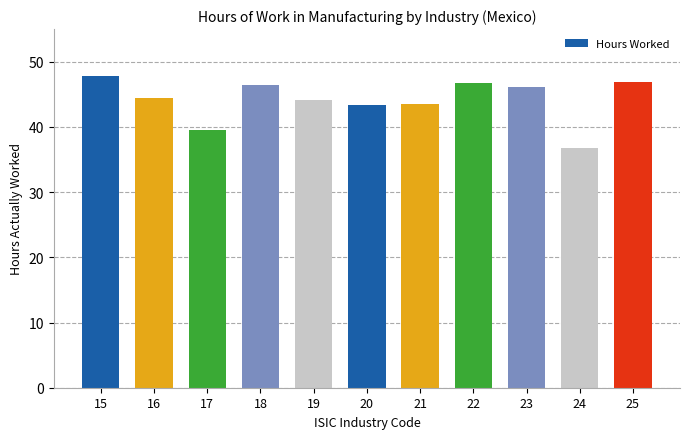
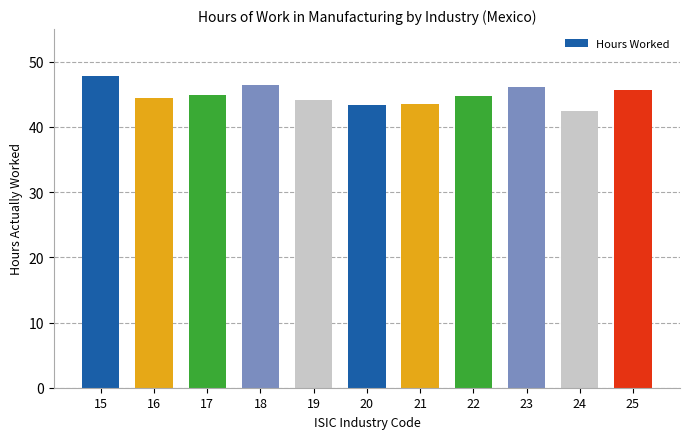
17: 40 -> 45
22: 47 -> 45
24: 37 -> 43
25: 47 -> 46
